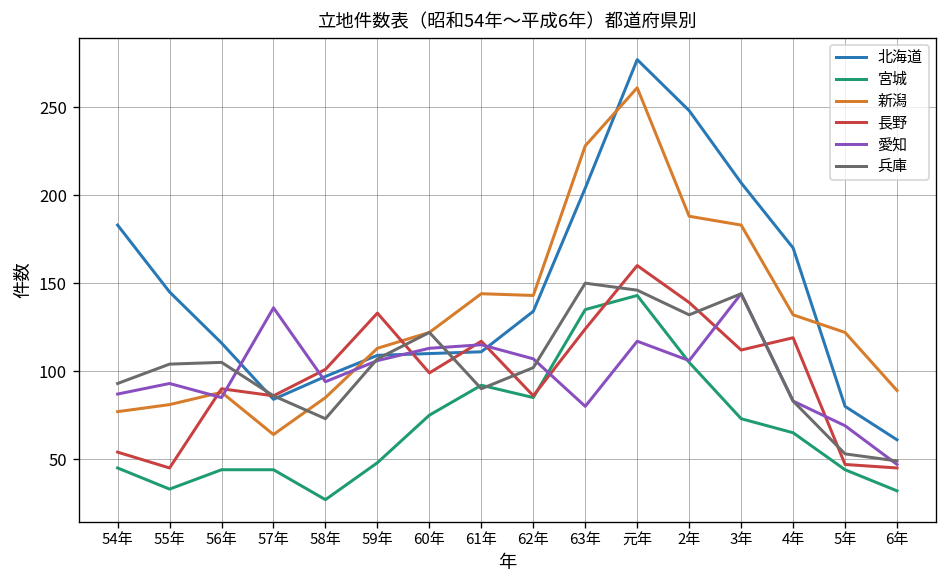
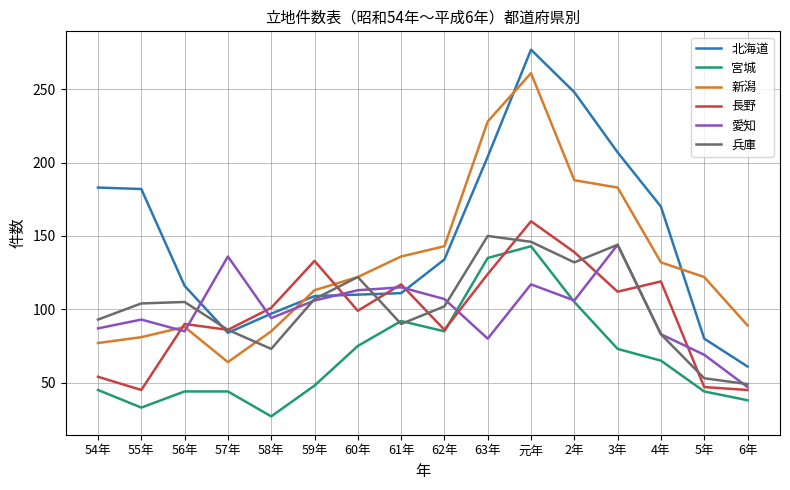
北海道, 55年: 145 -> 182
新潟, 61年: 144 -> 136
宮城, 6年: 32 -> 38
